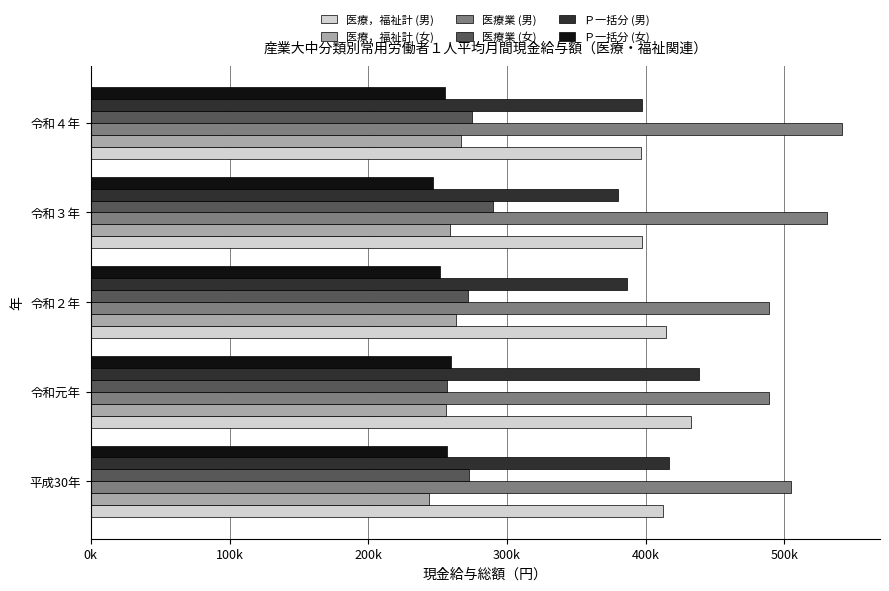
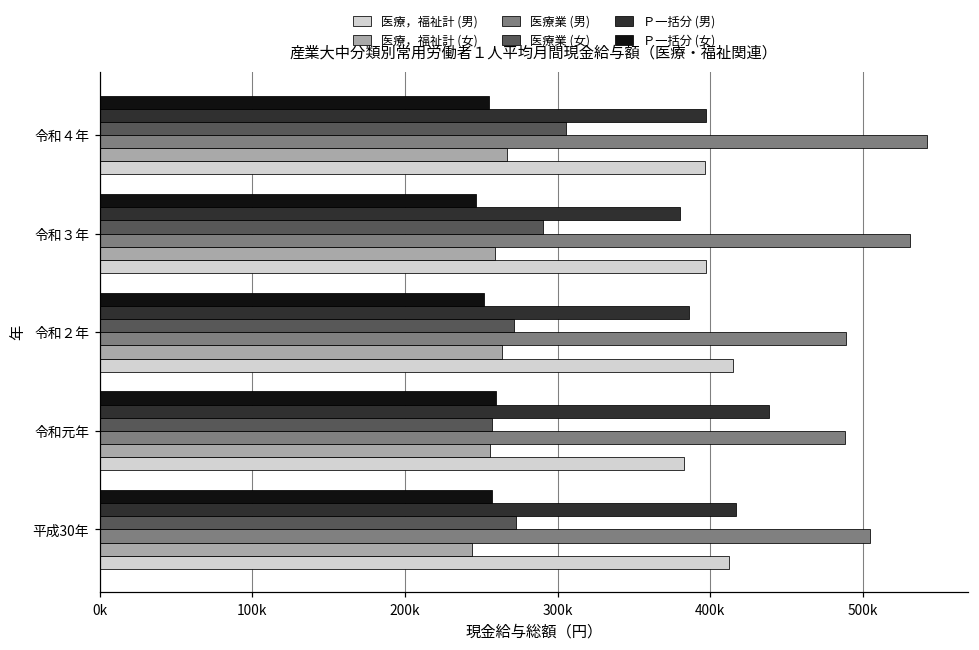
医療業 (女), 令和４年: 275000 -> 305000
医療，福祉計 (男), 令和元年: 433000 -> 383000
